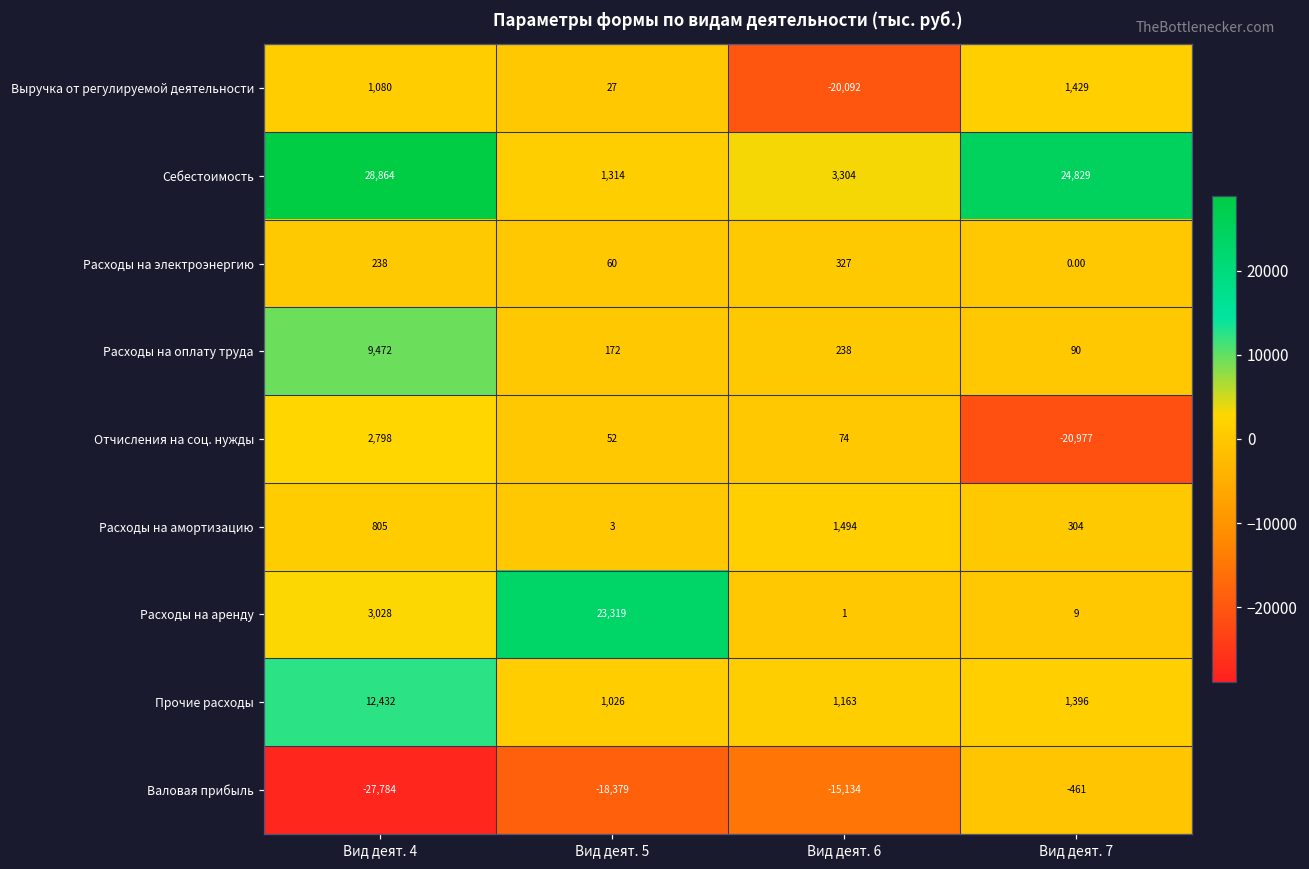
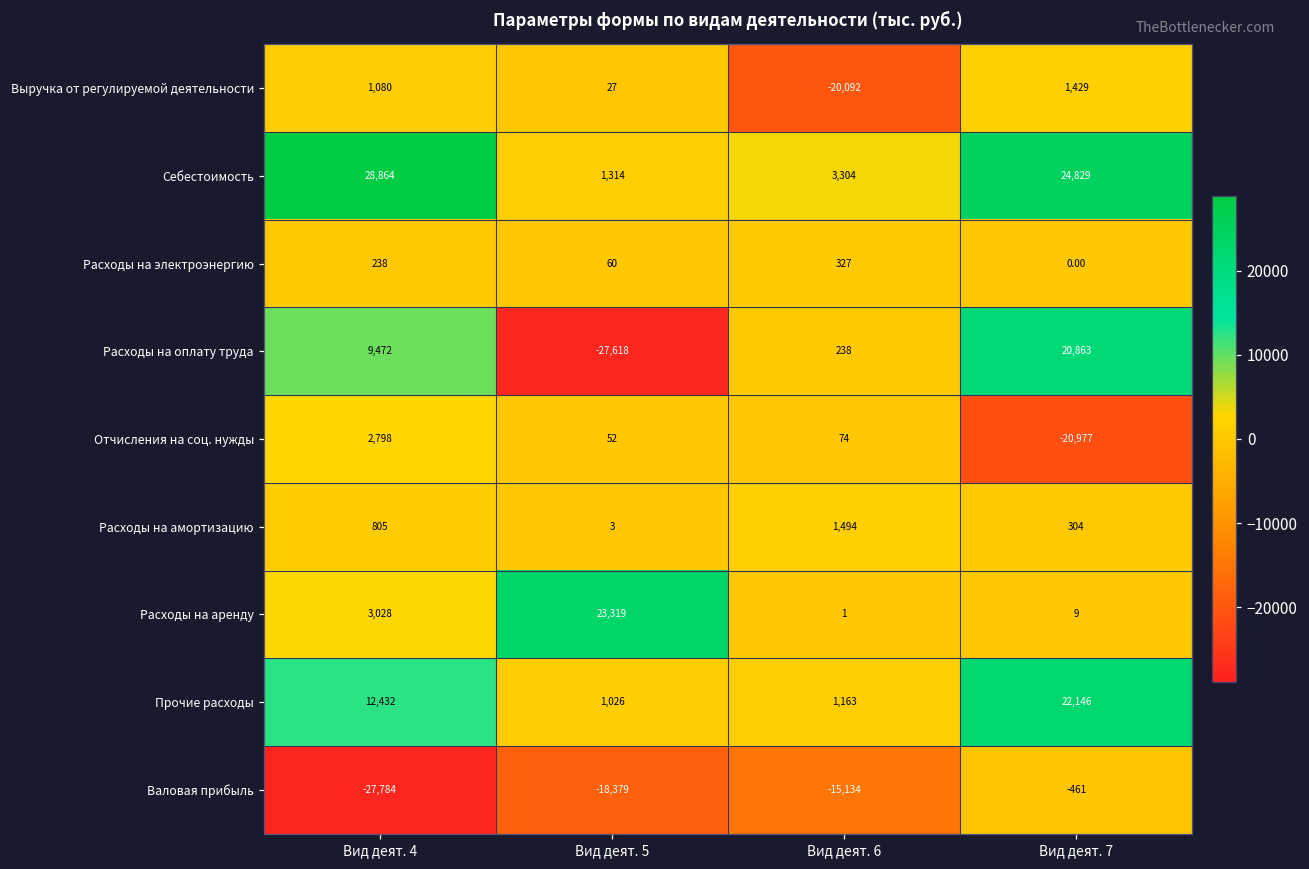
Расходы на оплату труда, Вид деят. 5: 172 -> -27,618
Расходы на оплату труда, Вид деят. 7: 90 -> 20,863
Прочие расходы, Вид деят. 7: 1,396 -> 22,146
